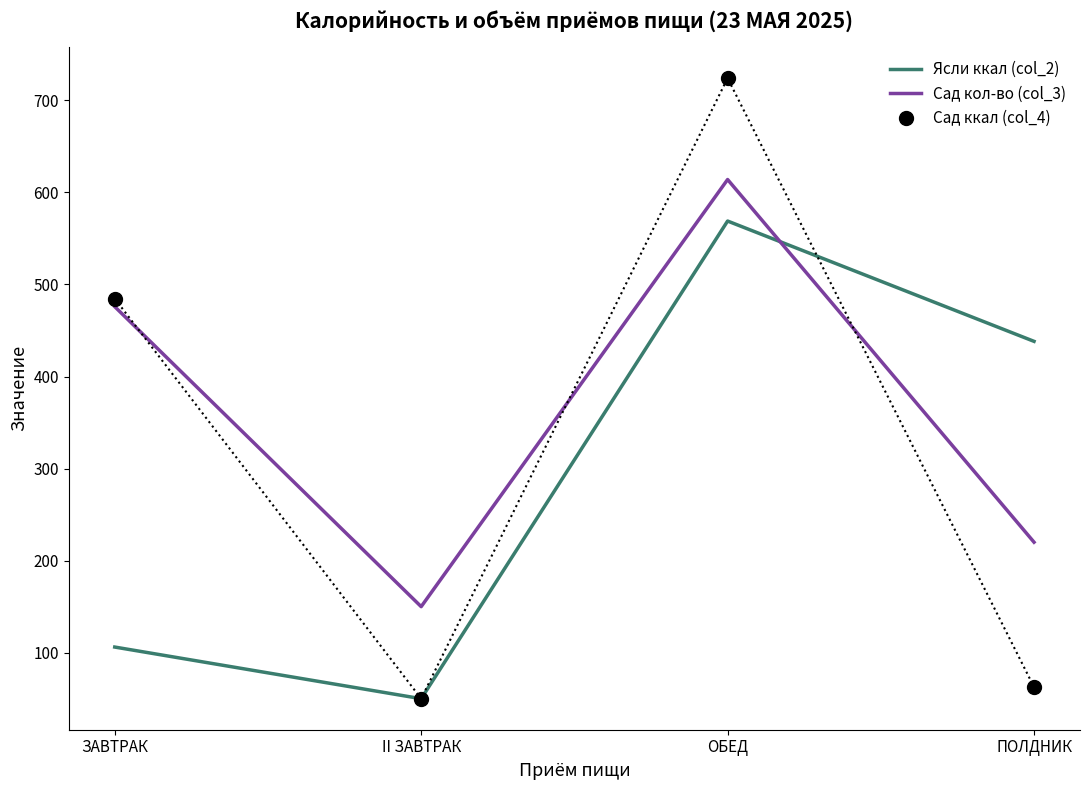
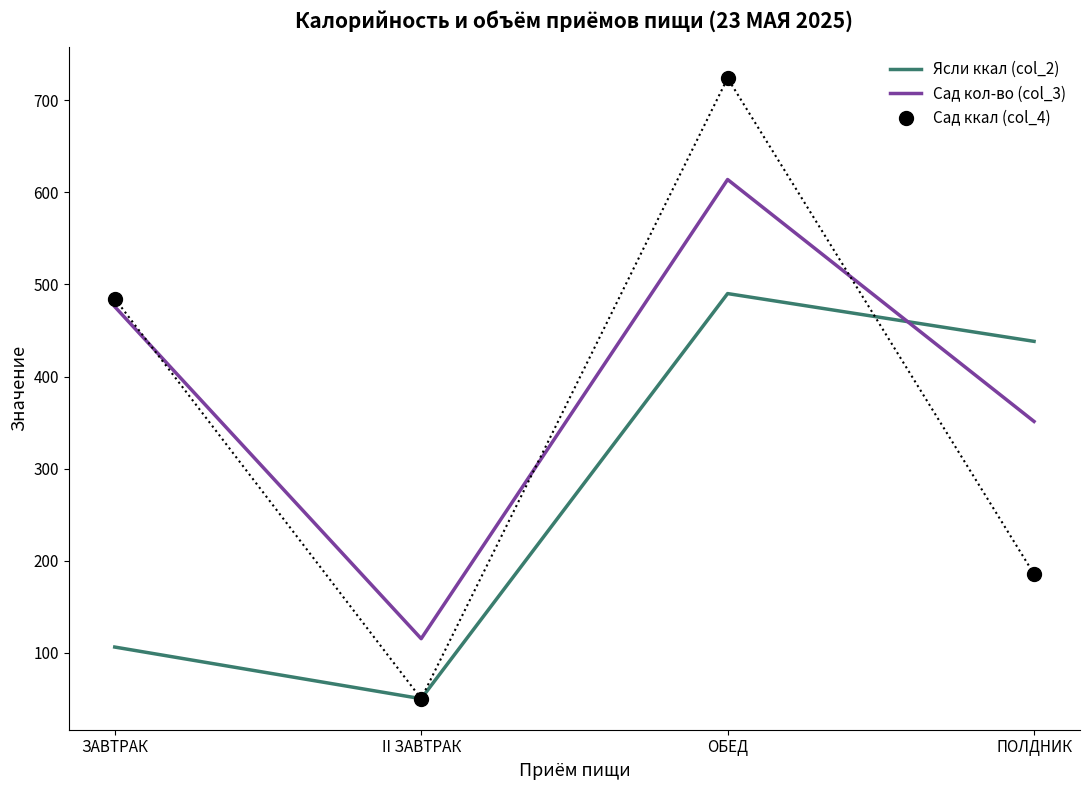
Сад кол-во (col_3), II ЗАВТРАК: 150 -> 120
Ясли ккал (col_2), ОБЕД: 570 -> 490
Сад кол-во (col_3), ПОЛДНИК: 220 -> 350
Сад ккал (col_4), ПОЛДНИК: 60 -> 190
